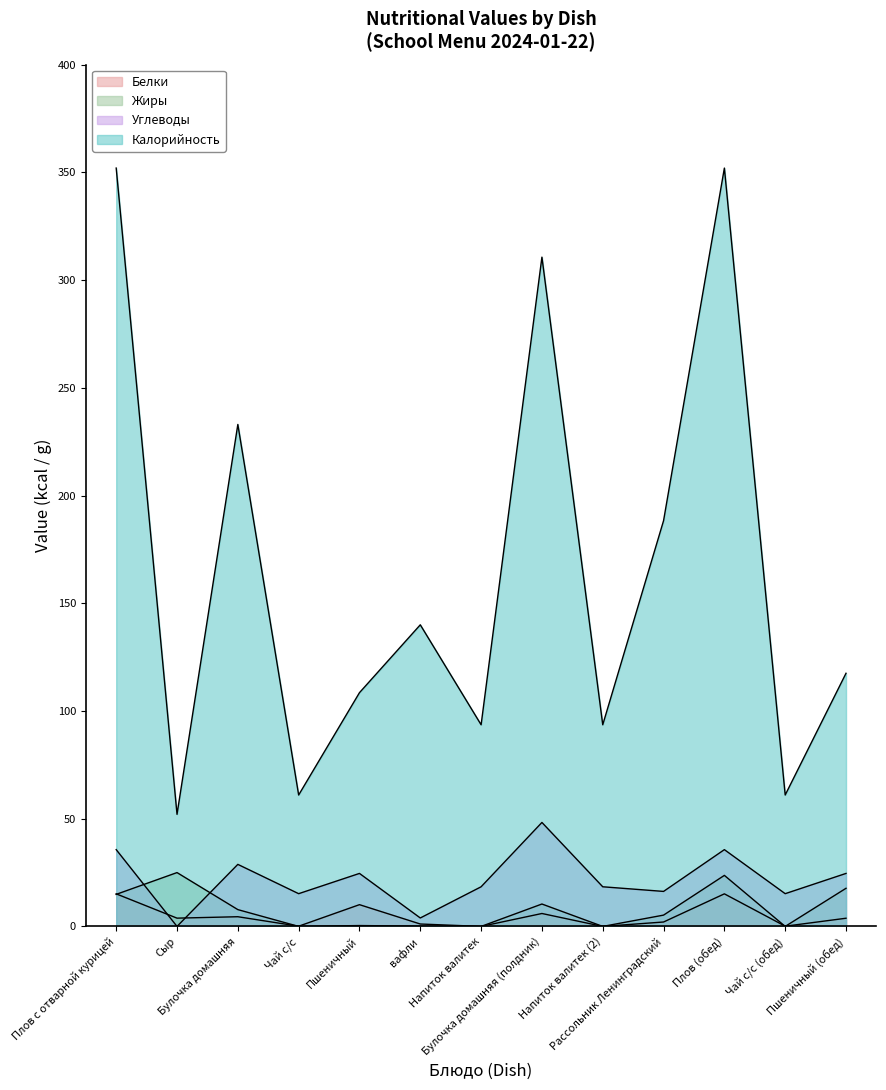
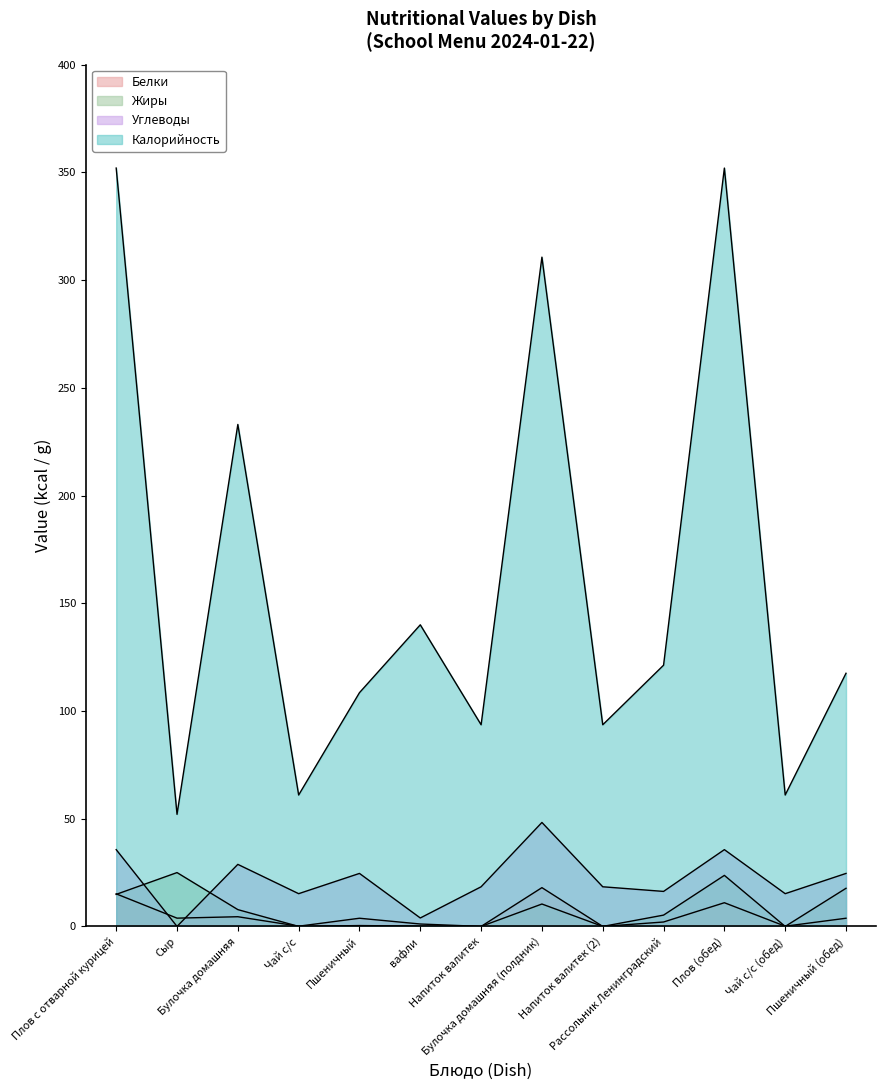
Белки, Пшеничный: 10 -> 4
Белки, Булочка домашняя (полдник): 6 -> 18
Калорийность, Рассольник Ленинградский: 188 -> 121
Белки, Плов (обед): 15 -> 11
